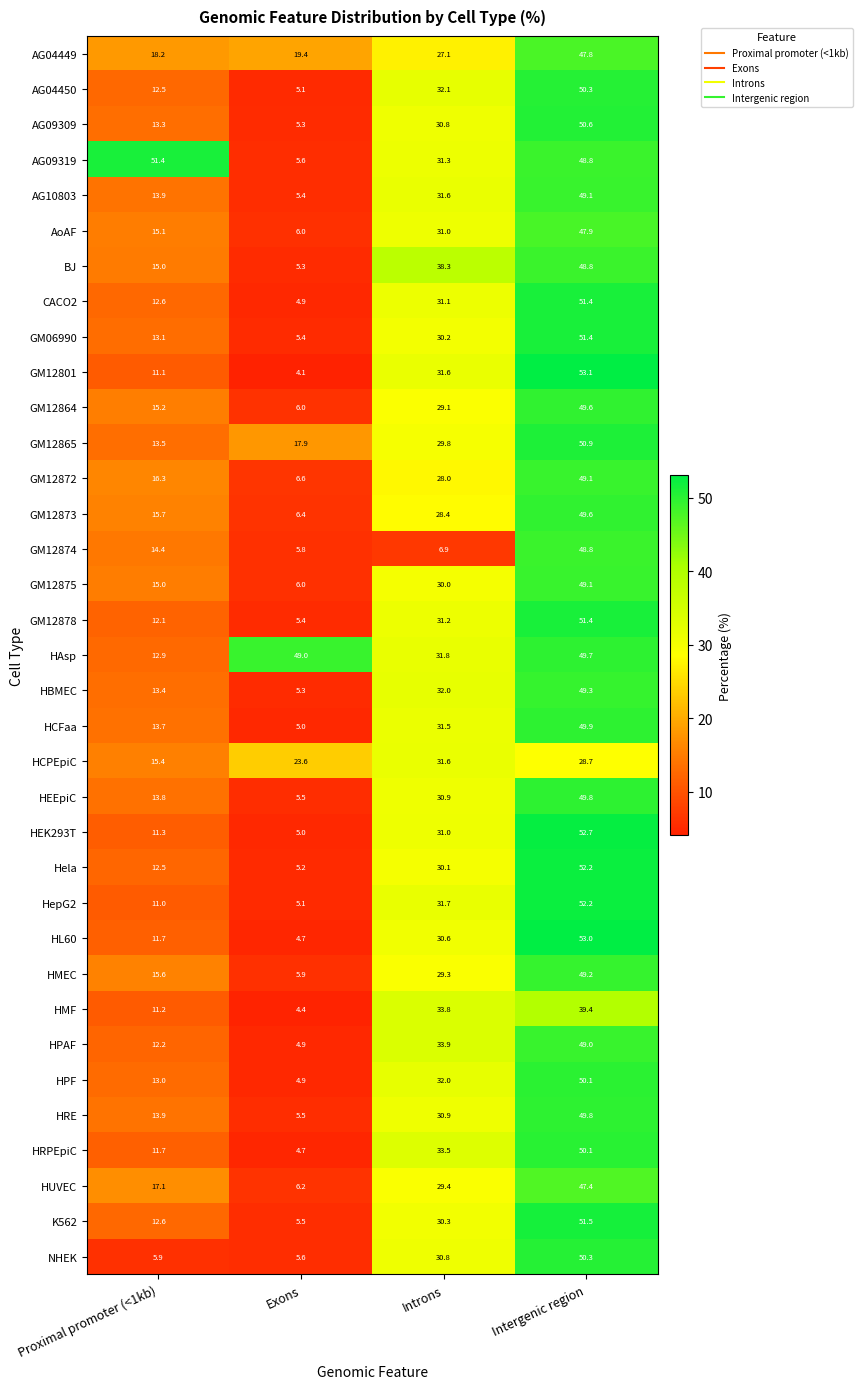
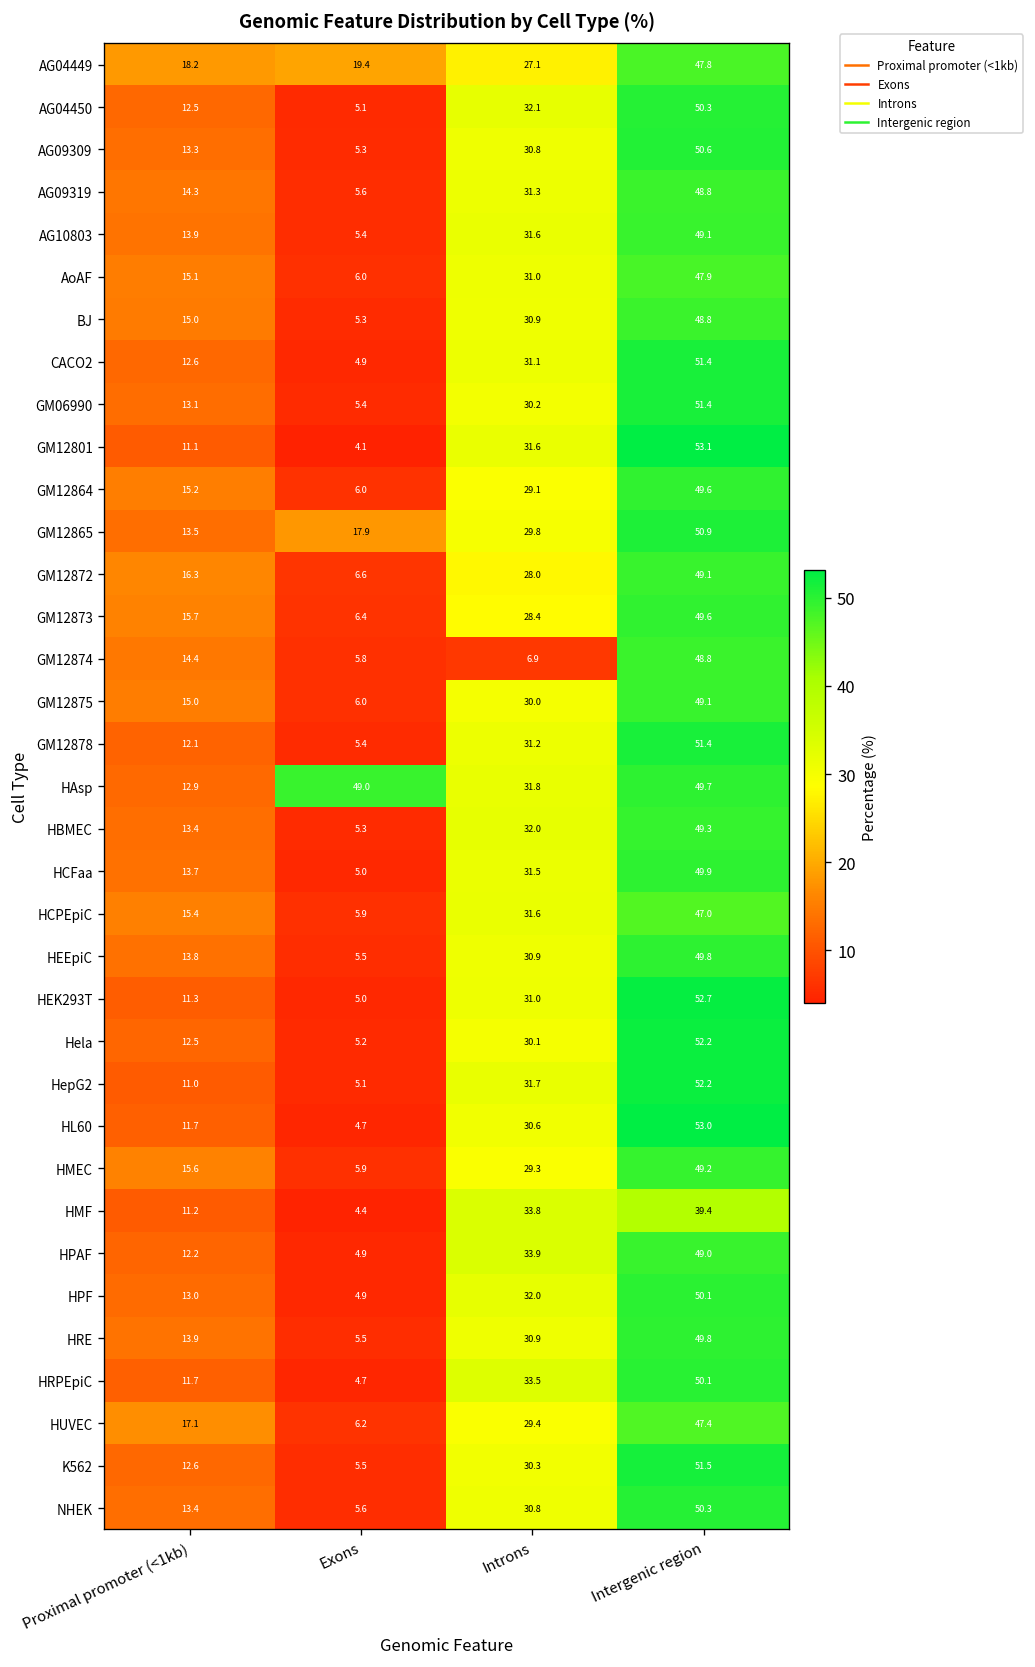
AG09319, Proximal promoter (<1kb): 51.4 -> 14.3
BJ, Introns: 38.3 -> 30.9
HCPEpiC, Exons: 23.6 -> 5.9
HCPEpiC, Intergenic region: 28.7 -> 47.0
NHEK, Proximal promoter (<1kb): 5.9 -> 13.4
